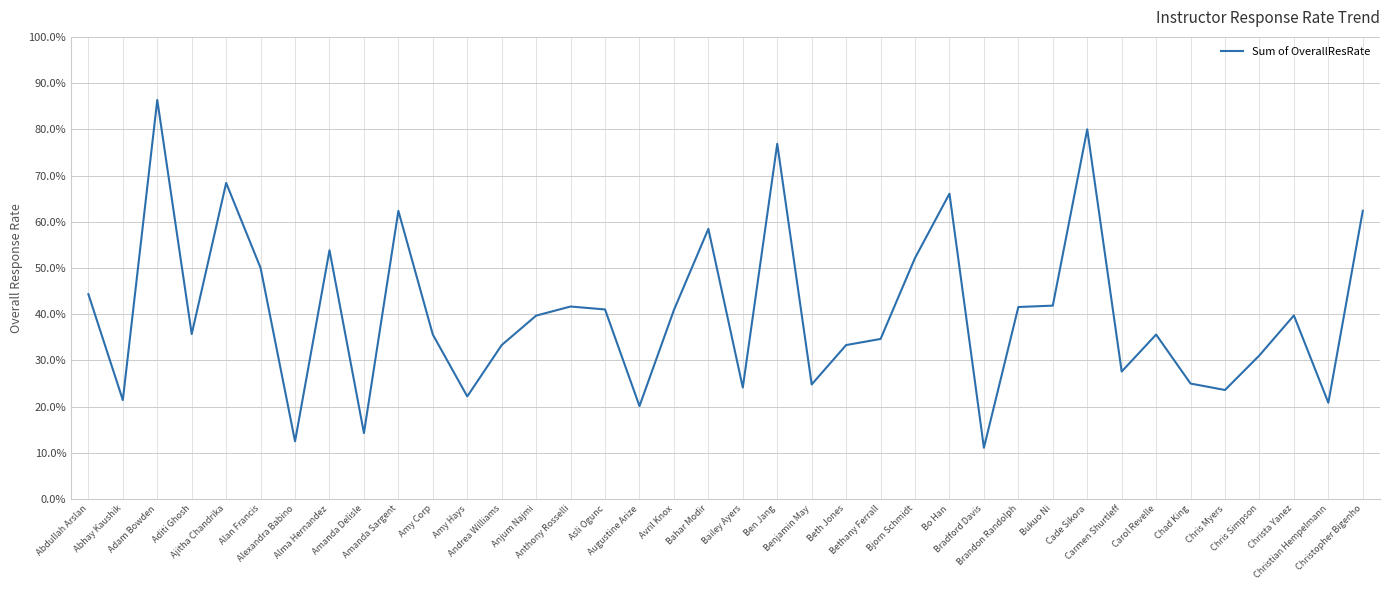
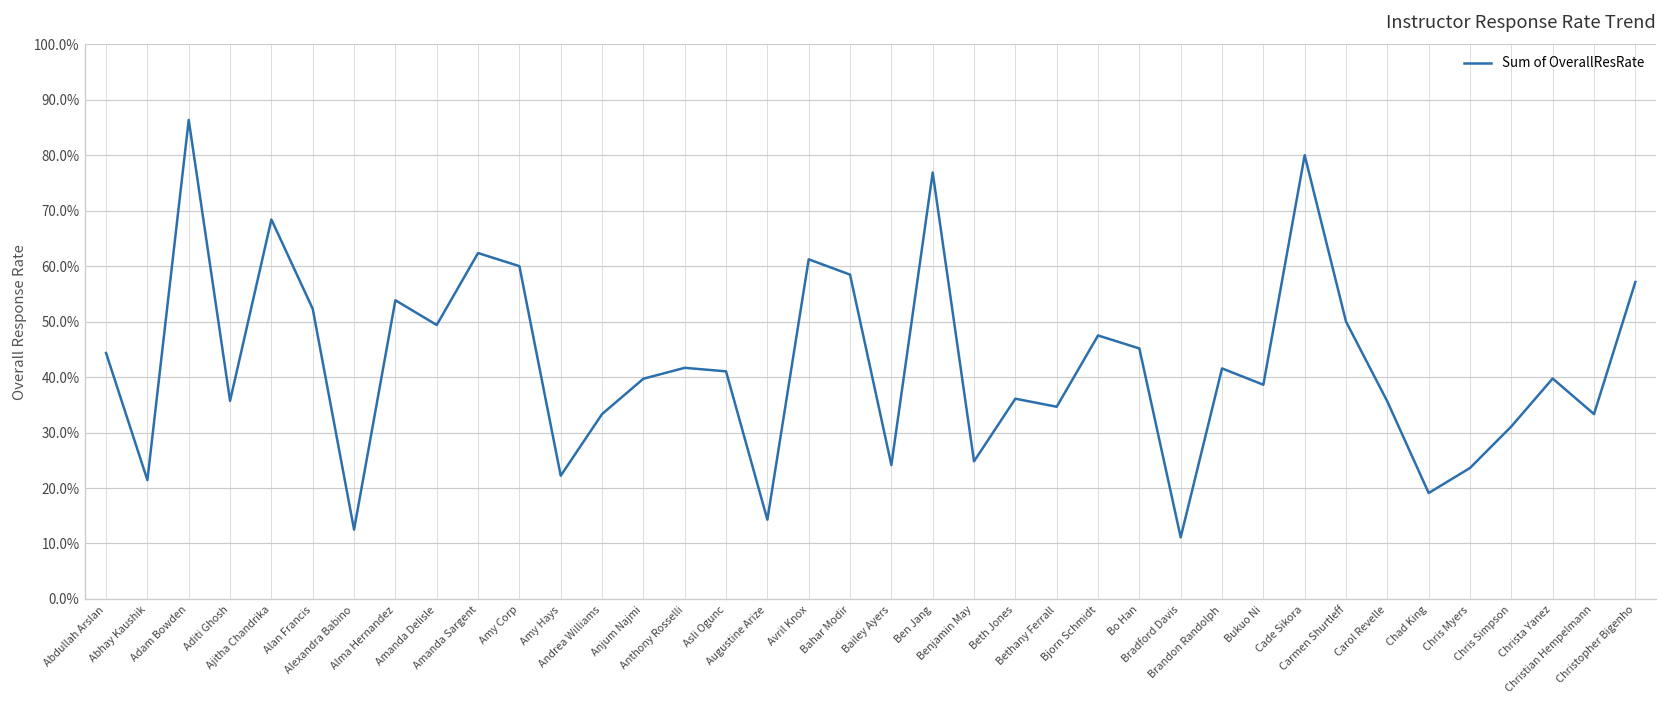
Alan Francis: 50% -> 52%
Amanda Delisle: 14% -> 49%
Amy Corp: 36% -> 60%
Augustine Arize: 20% -> 14%
Avril Knox: 41% -> 61%
Beth Jones: 33% -> 36%
Bjorn Schmidt: 52% -> 48%
Bo Han: 66% -> 45%
Bukuo Ni: 42% -> 39%
Carmen Shurtleff: 28% -> 50%
Chad King: 25% -> 19%
Christian Hempelmann: 21% -> 33%
Christopher Bigenho: 62% -> 57%
